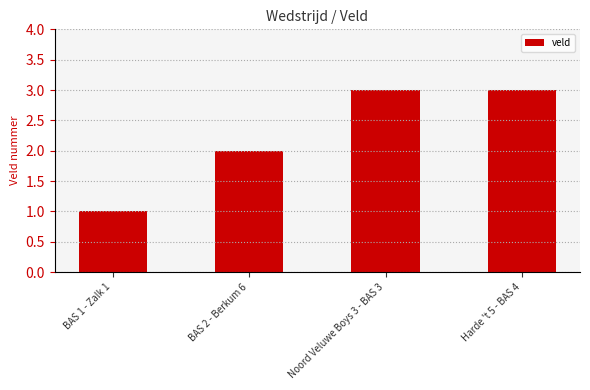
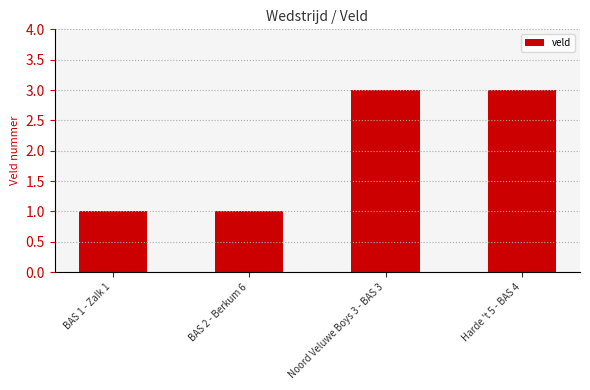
BAS 2 - Berkum 6: 2 -> 1
